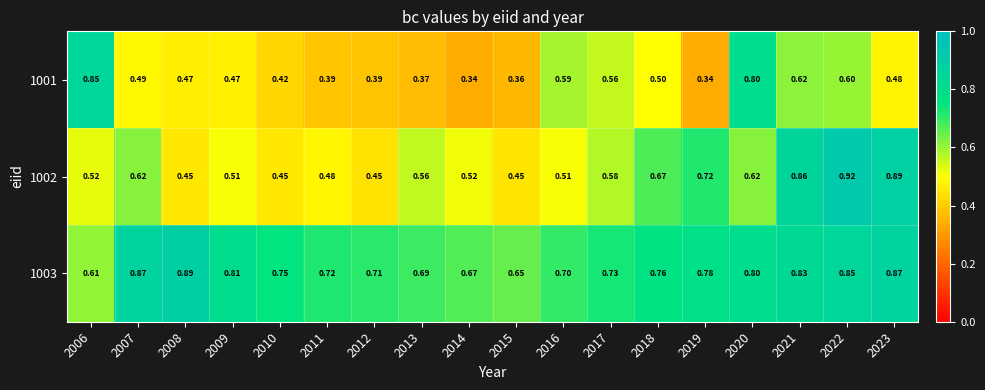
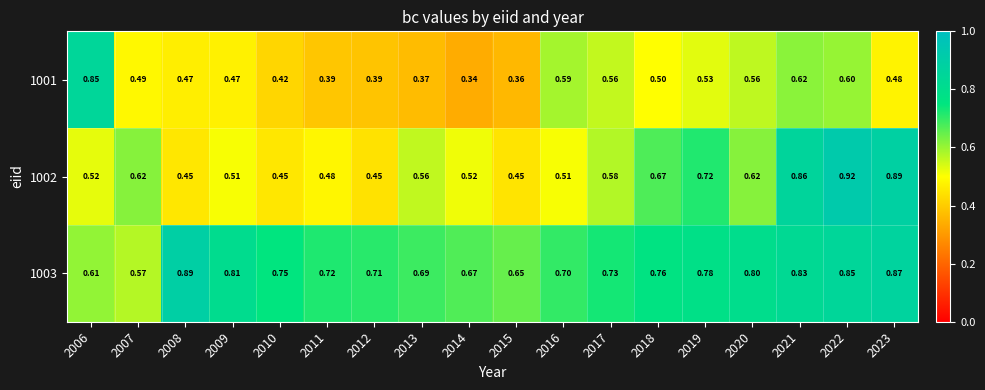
1001, 2019: 0.34 -> 0.53
1001, 2020: 0.80 -> 0.56
1003, 2007: 0.87 -> 0.57
